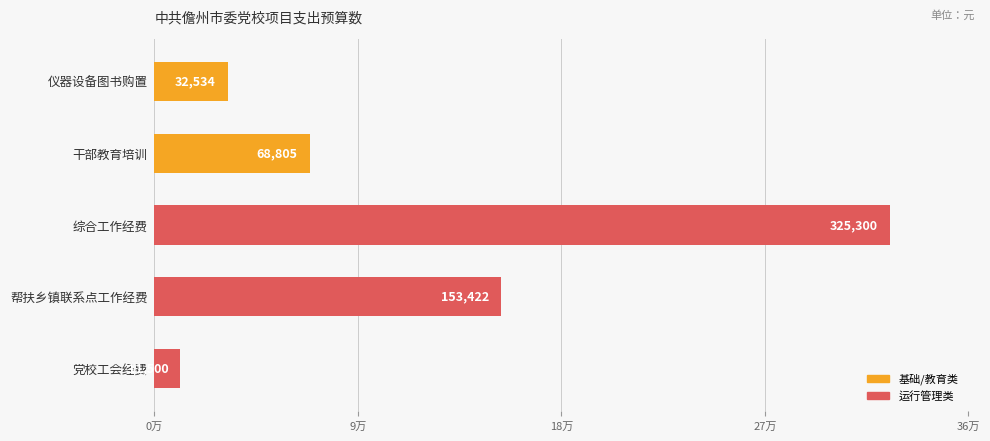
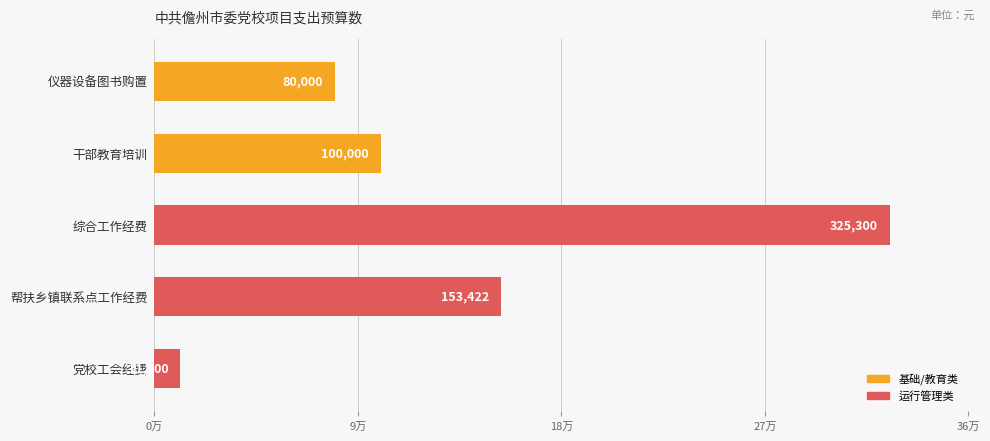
仪器设备图书购置: 32,534 -> 80,000
干部教育培训: 68,805 -> 100,000
